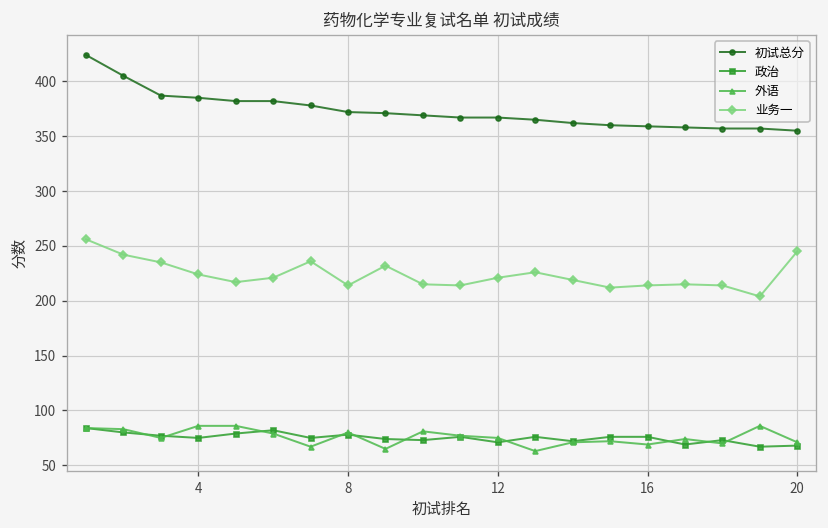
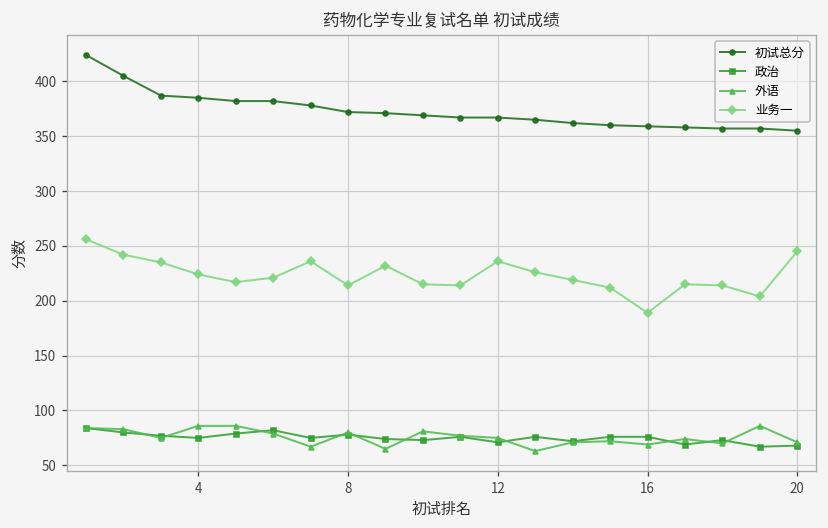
业务一, 12: 220 -> 240
业务一, 16: 210 -> 190
